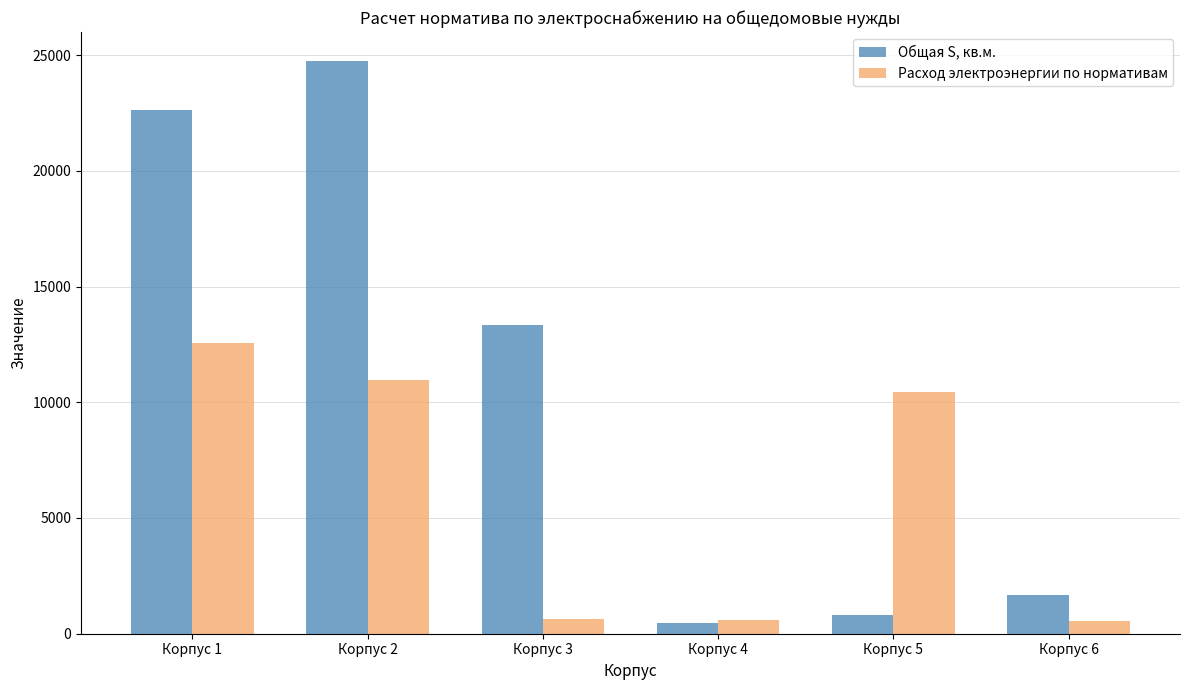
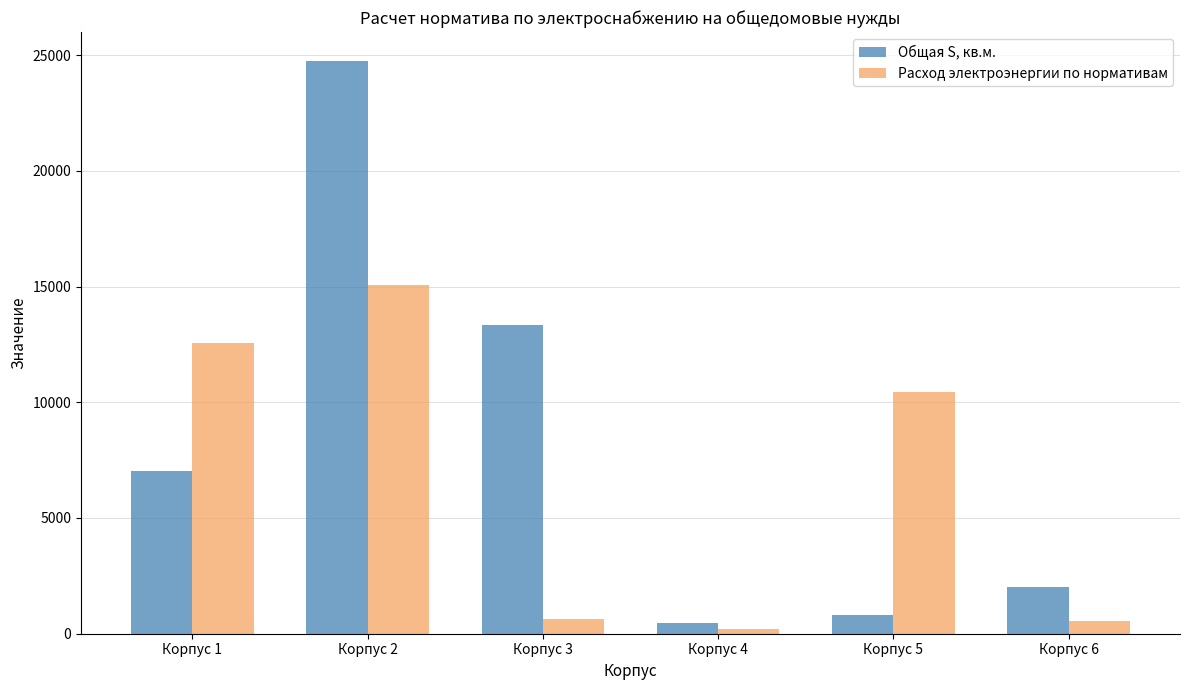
Общая S, кв.м., Корпус 1: 22600 -> 7000
Расход электроэнергии по нормативам, Корпус 2: 10900 -> 15100
Расход электроэнергии по нормативам, Корпус 4: 600 -> 200
Общая S, кв.м., Корпус 6: 1700 -> 2000
